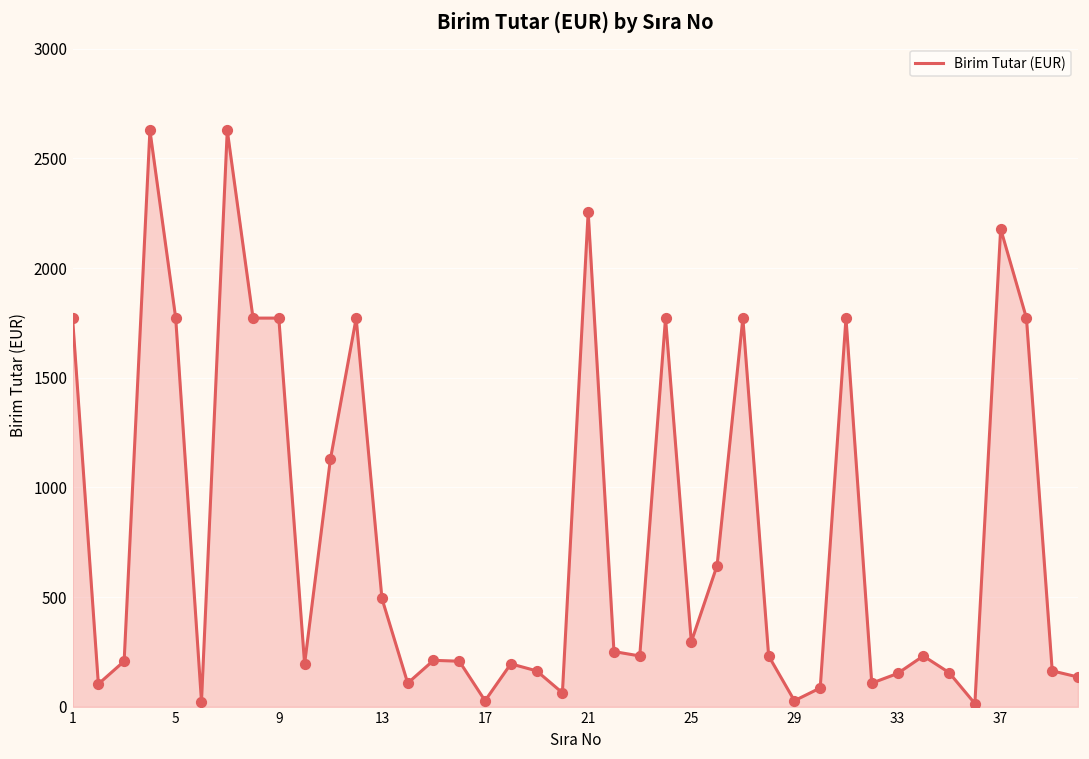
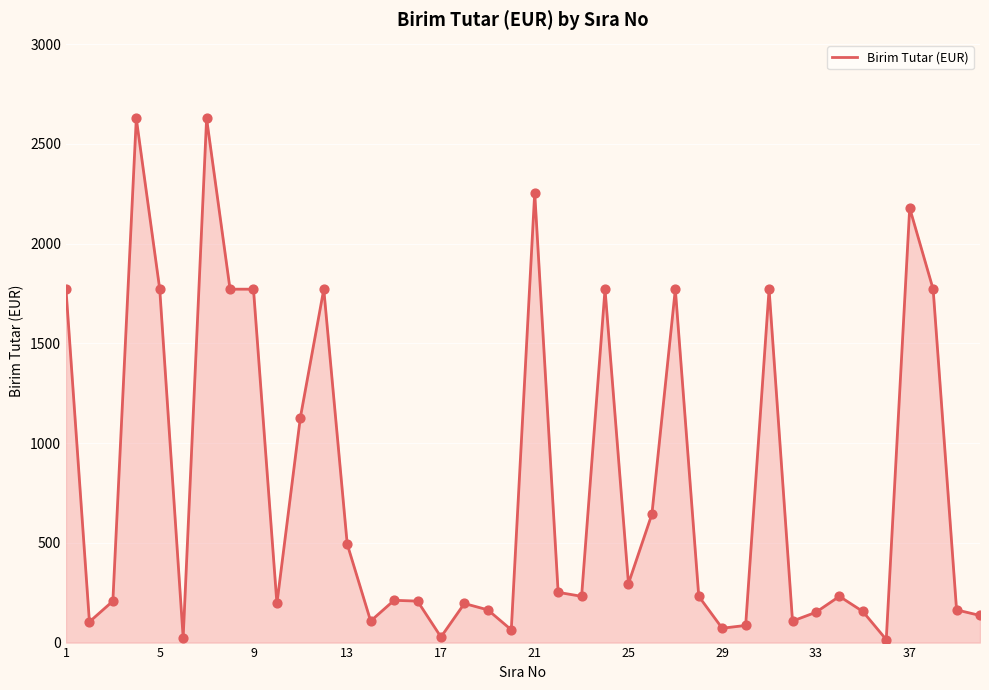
29: 30 -> 70
